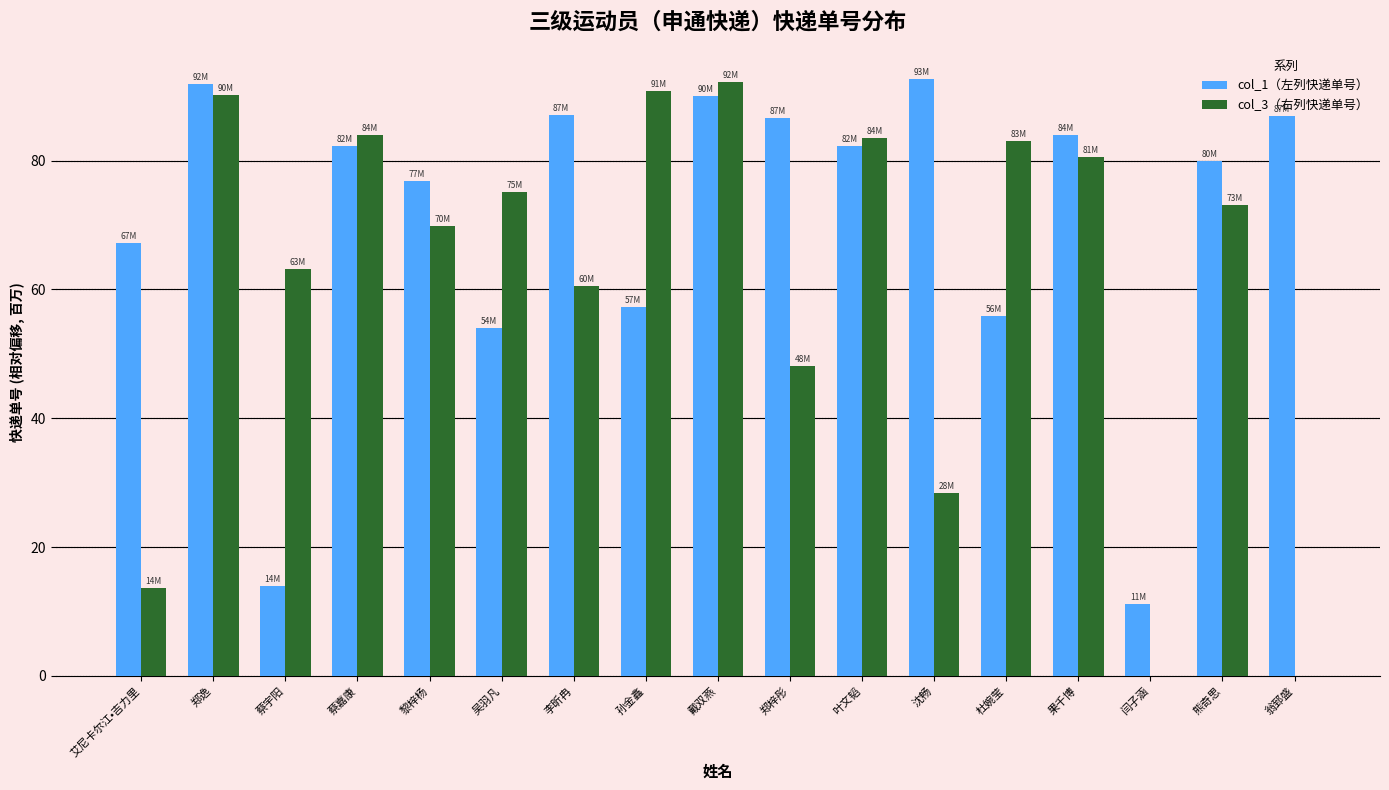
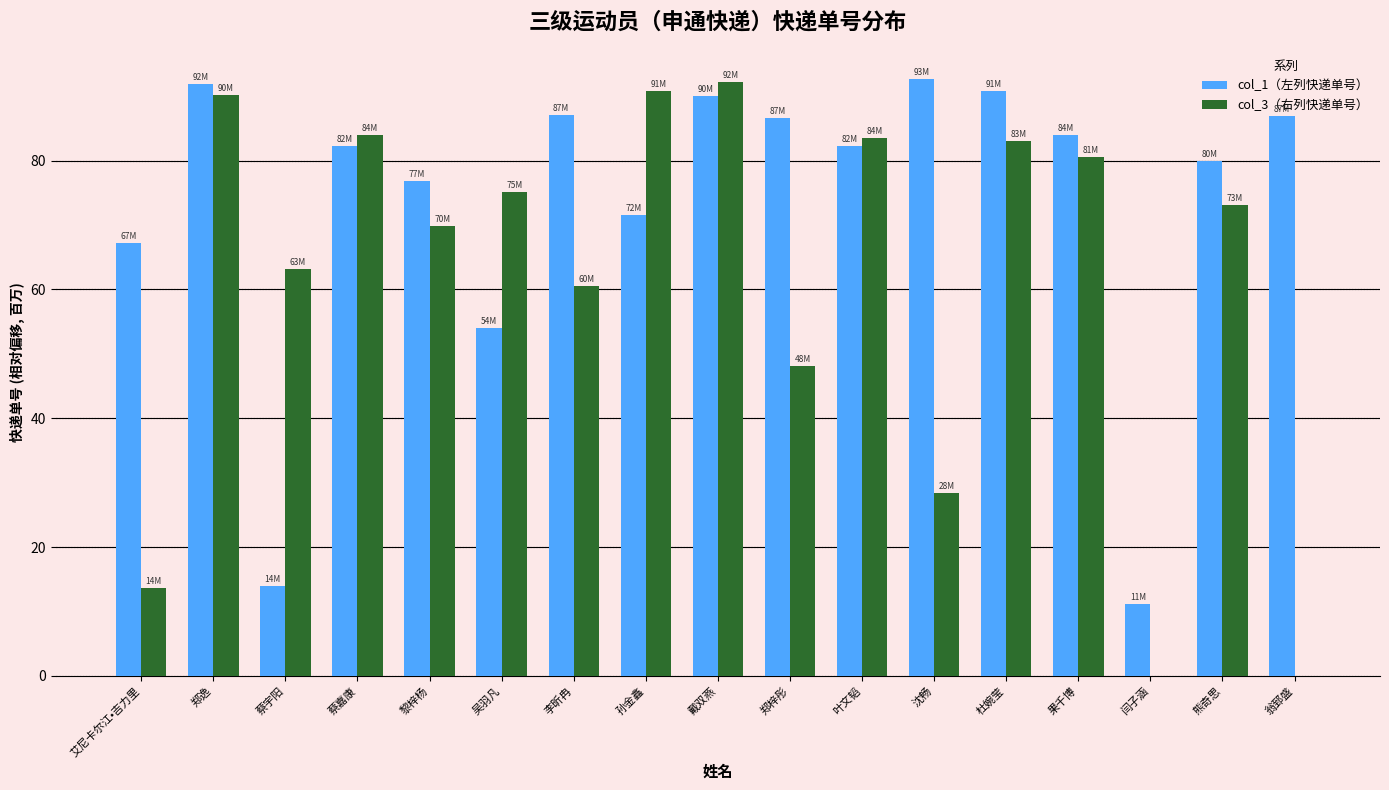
col_1（左列快递单号）, 孙金鑫: 57M -> 72M
col_1（左列快递单号）, 杜婉莹: 56M -> 91M
